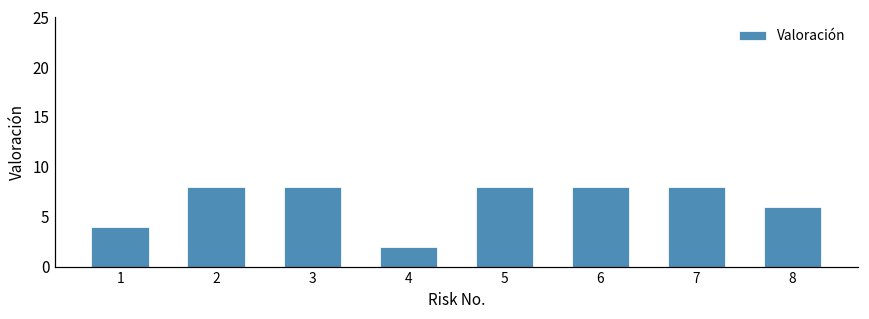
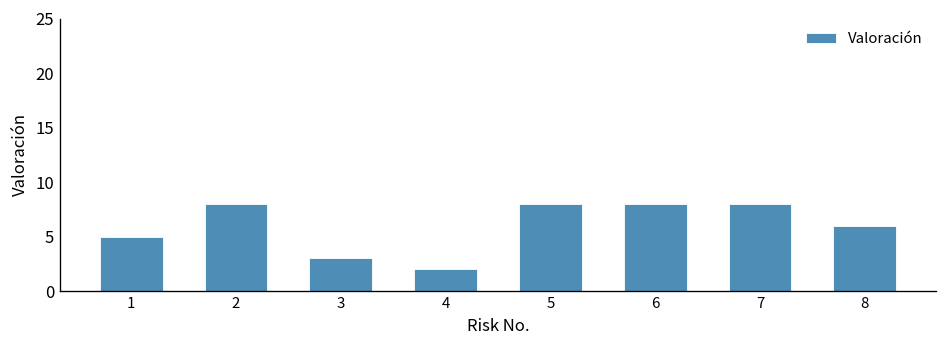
1: 4 -> 5
3: 8 -> 3
